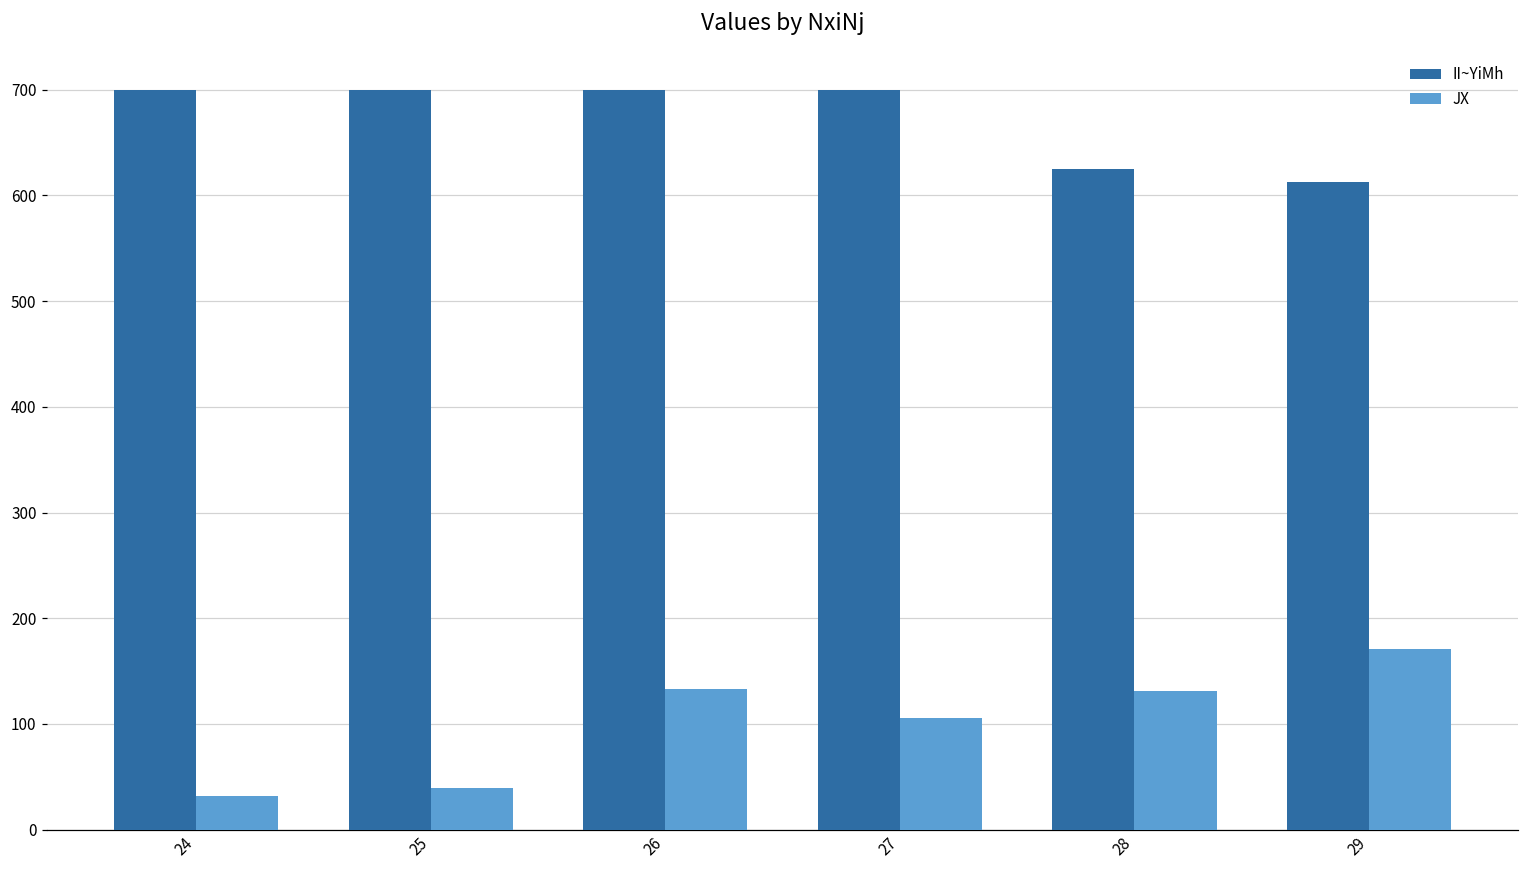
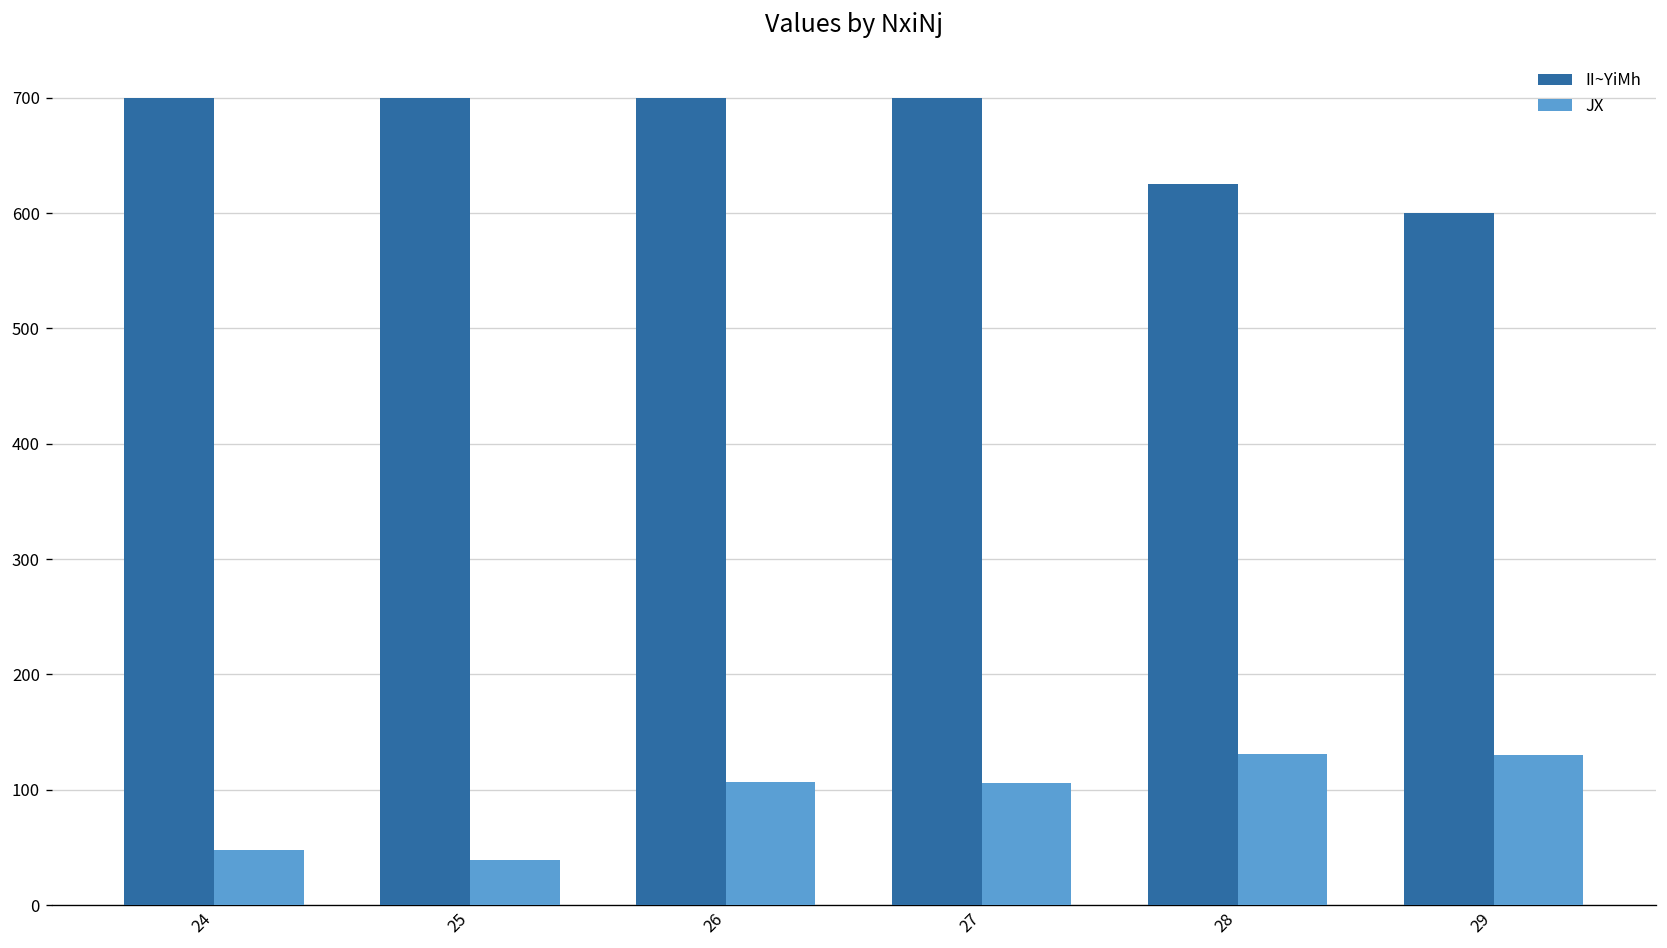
JX, 24: 30 -> 50
JX, 26: 130 -> 110
II~YiMh, 29: 610 -> 600
JX, 29: 170 -> 130
